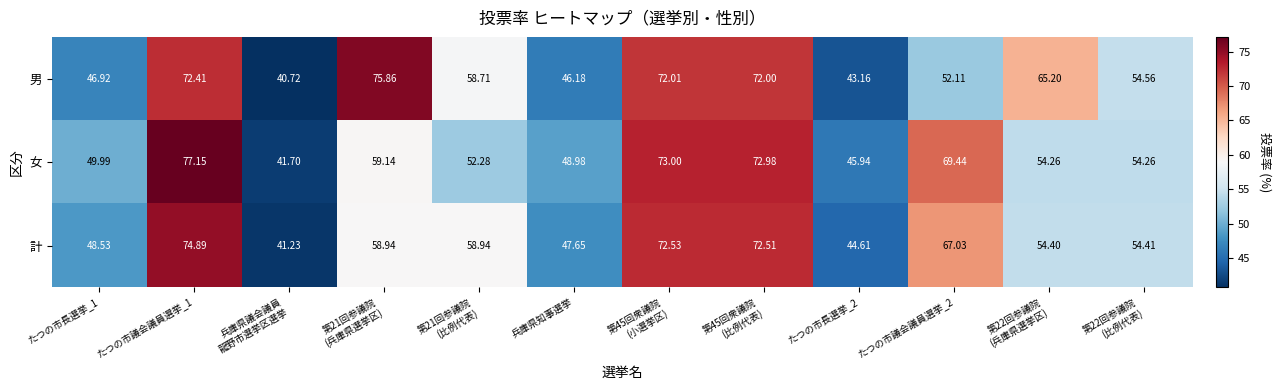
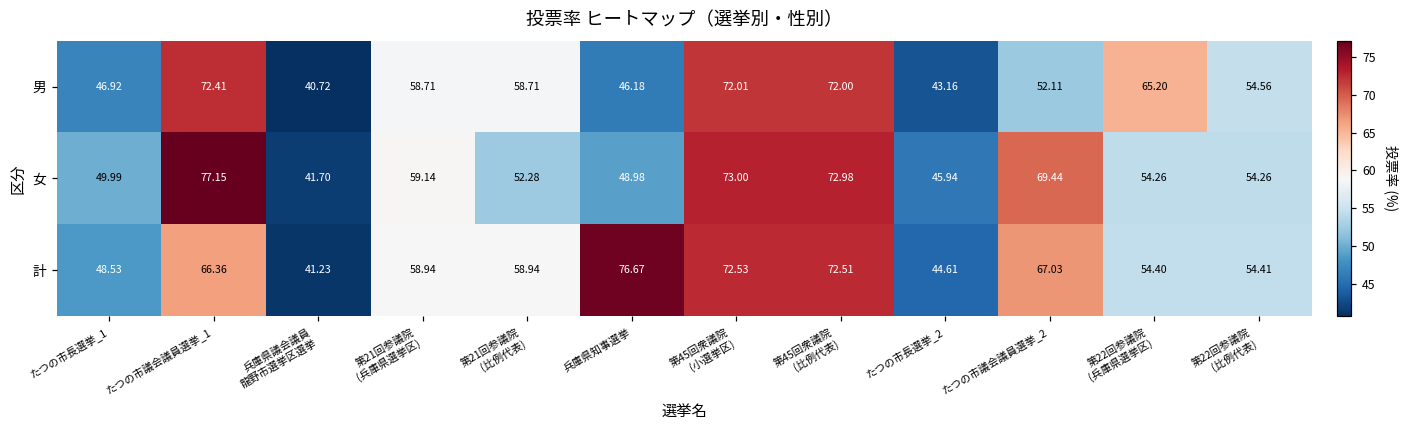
男, 第21回参議院 (兵庫県選挙区): 75.86 -> 58.71
計, たつの市議会議員選挙_1: 74.89 -> 66.36
計, 兵庫県知事選挙: 47.65 -> 76.67
